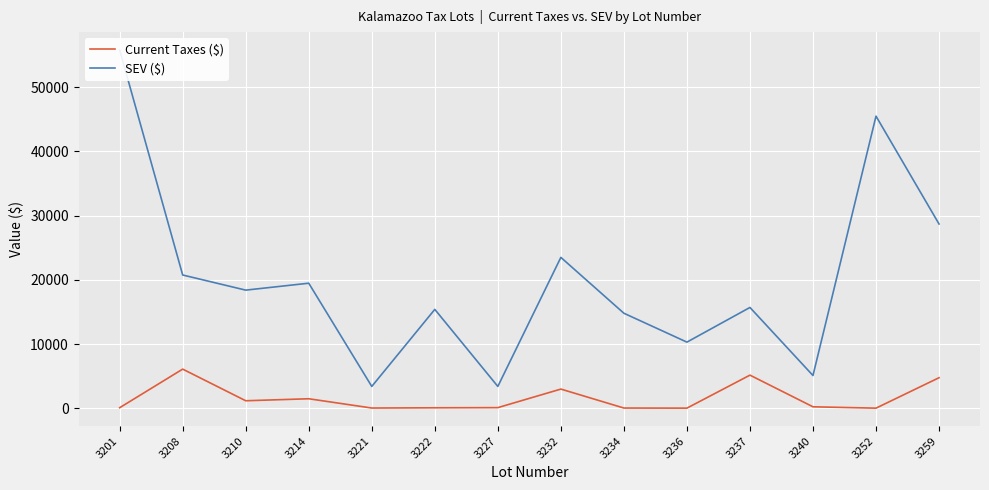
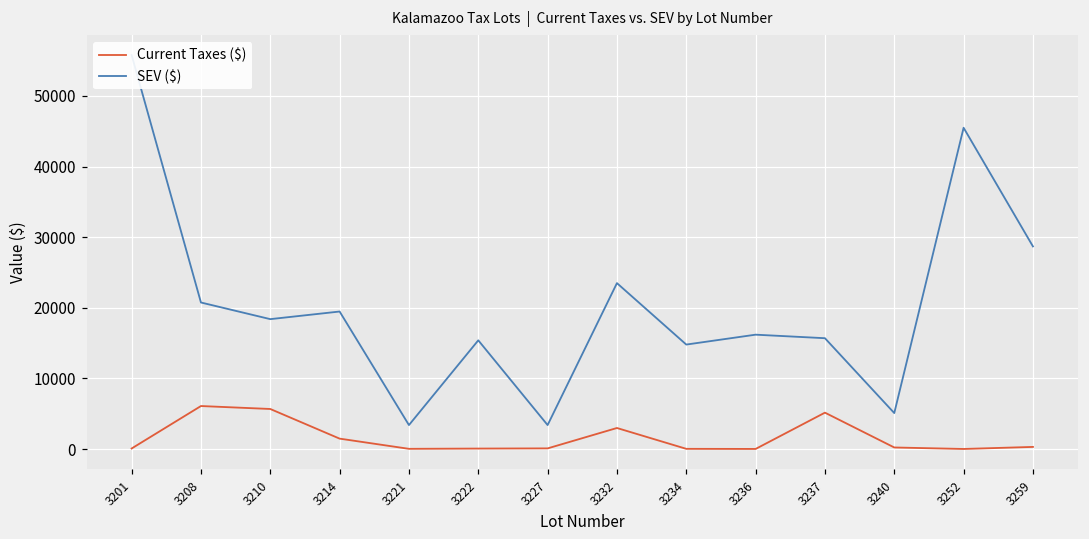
Current Taxes ($), 3210: 1000 -> 6000
SEV ($), 3236: 10000 -> 16000
Current Taxes ($), 3259: 5000 -> 0
